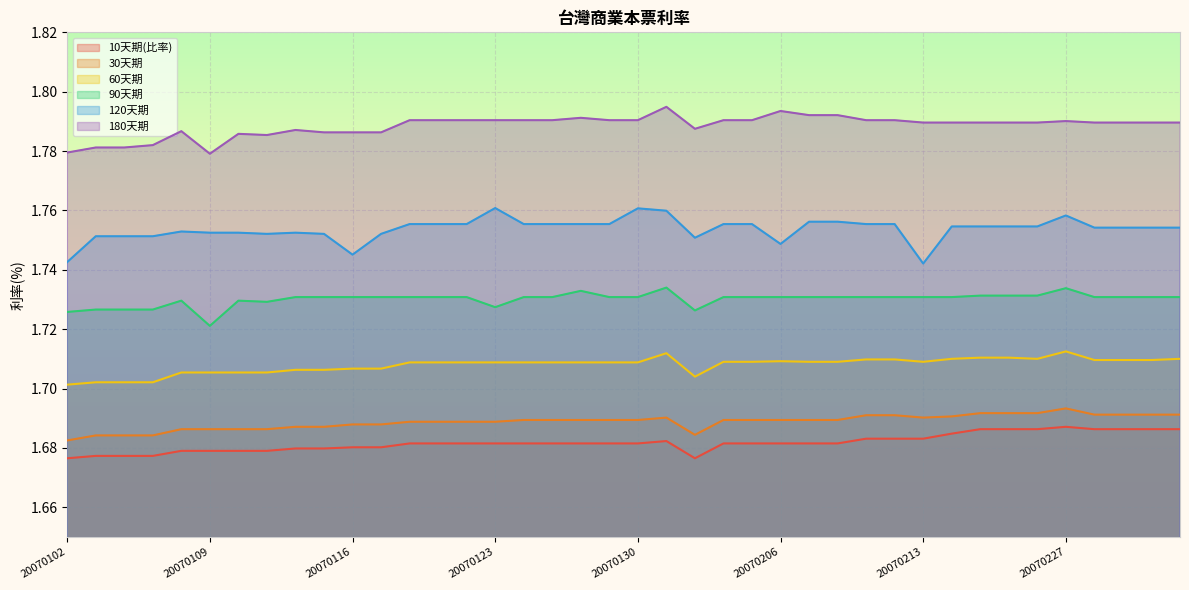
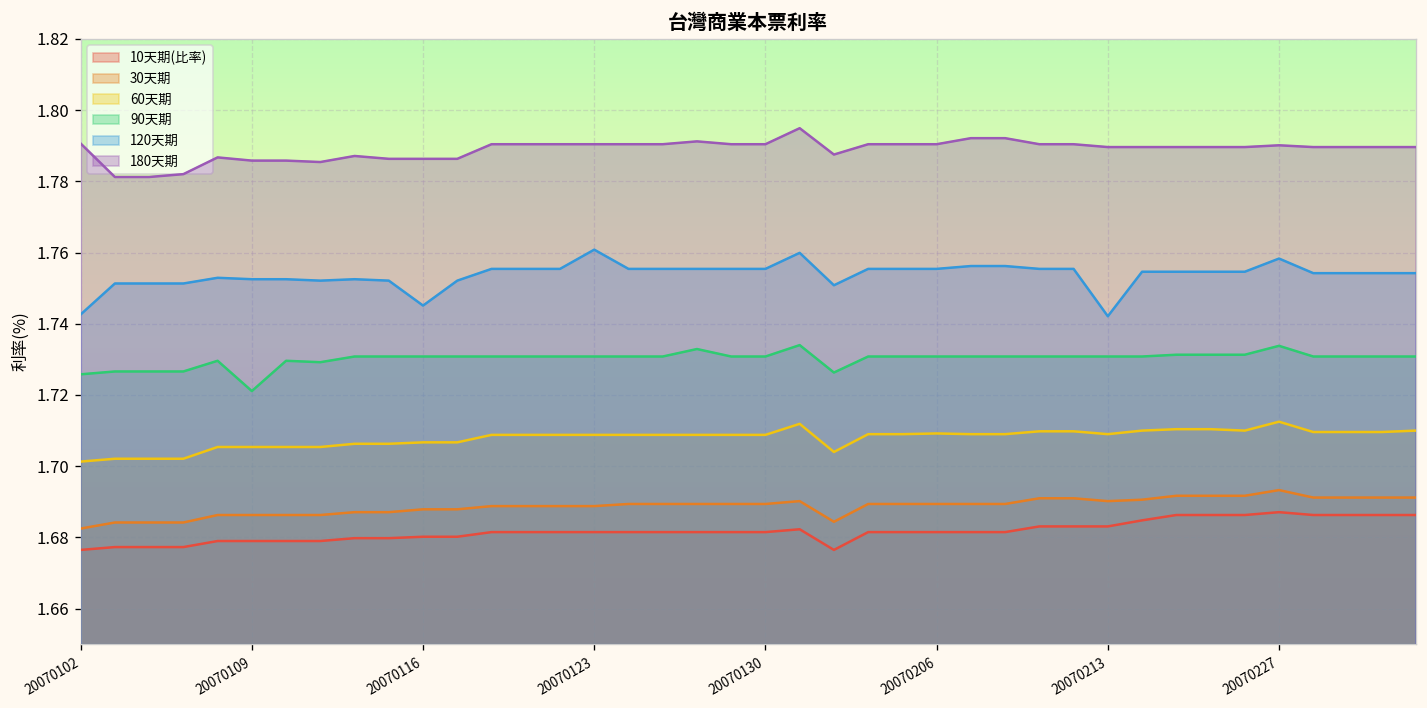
180天期, 20070102: 1.780 -> 1.791
180天期, 20070109: 1.779 -> 1.786
90天期, 20070123: 1.727 -> 1.731
120天期, 20070130: 1.761 -> 1.755
120天期, 20070206: 1.749 -> 1.755
180天期, 20070206: 1.794 -> 1.790
